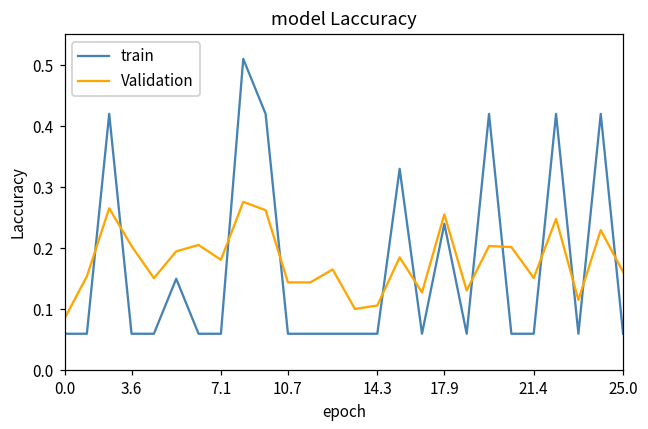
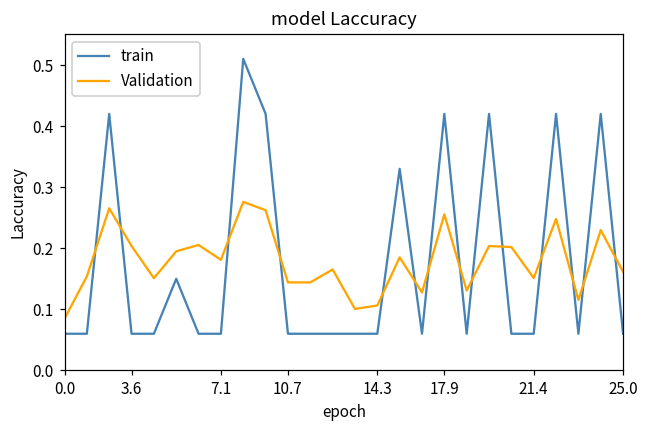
train, 17.9: 0.24 -> 0.42
